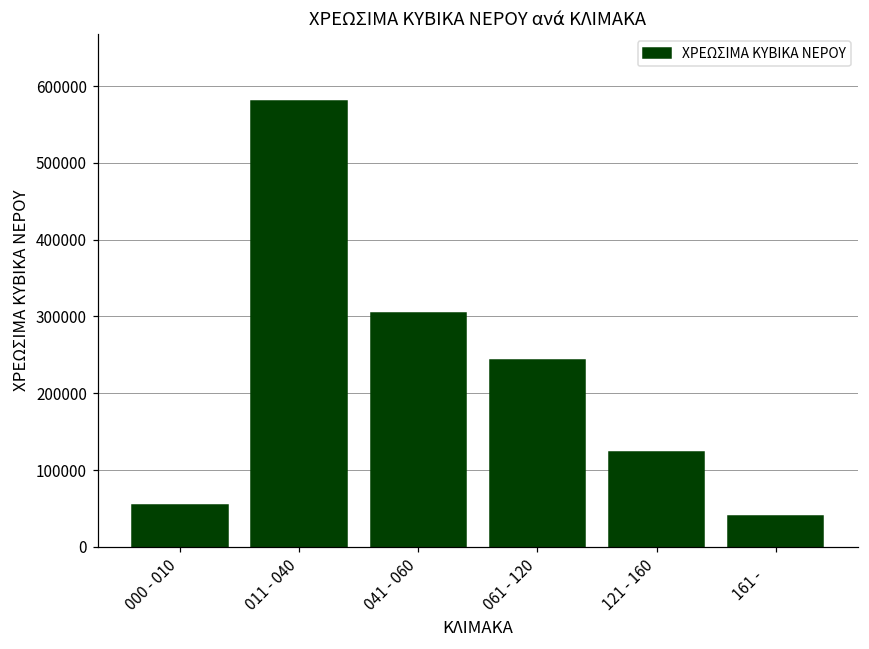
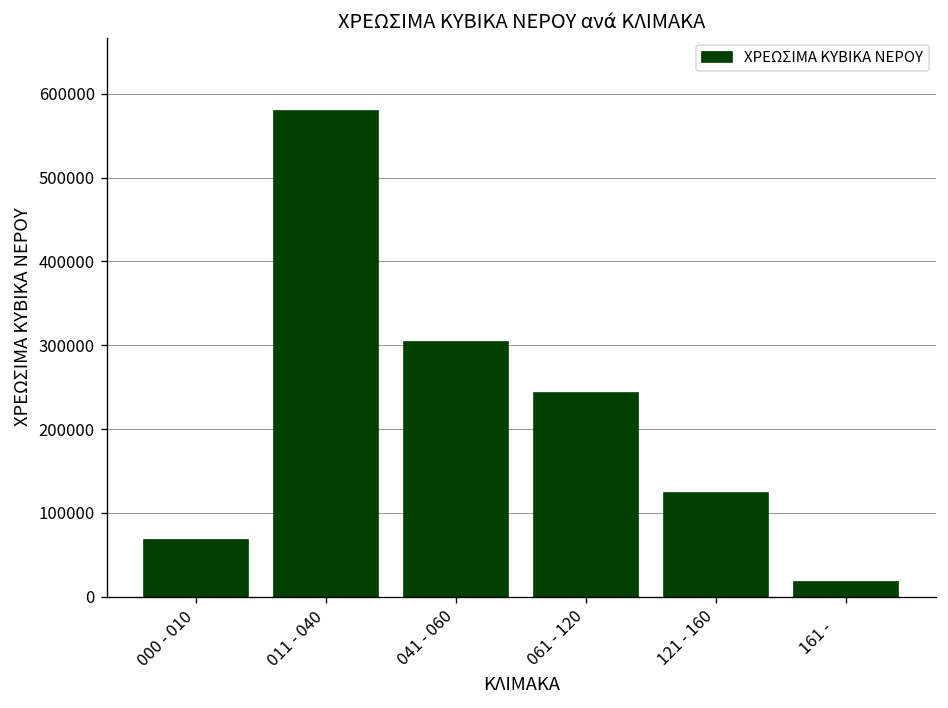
000 - 010: 50000 -> 70000
161 -: 40000 -> 20000
